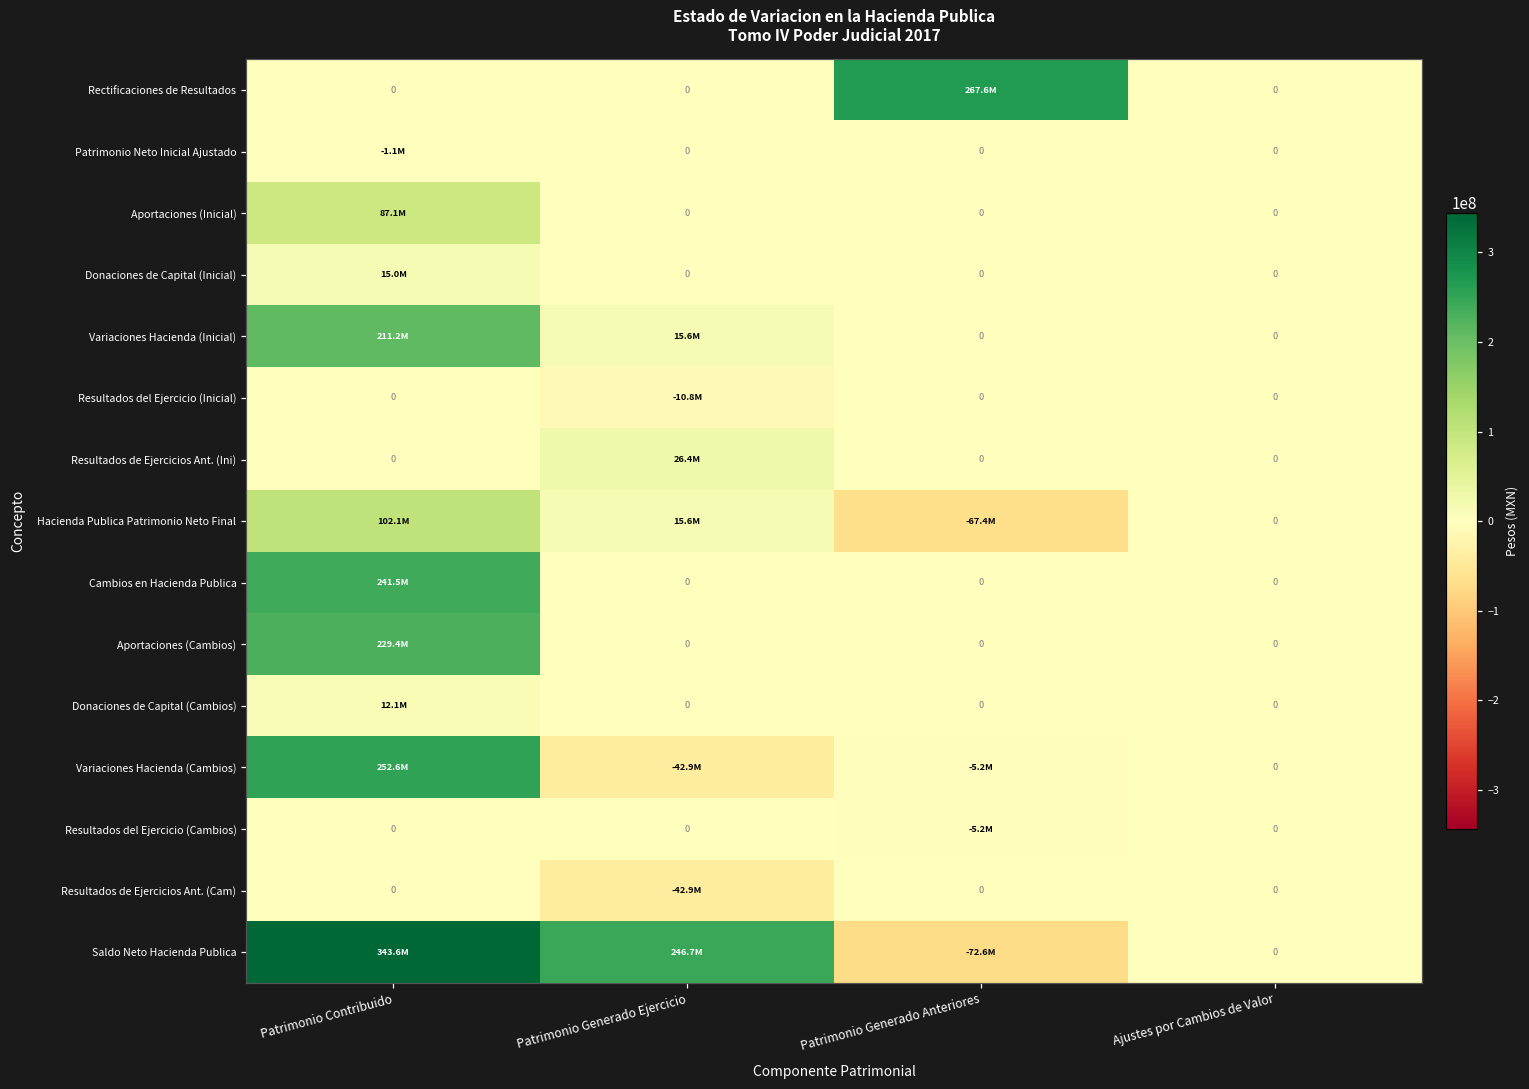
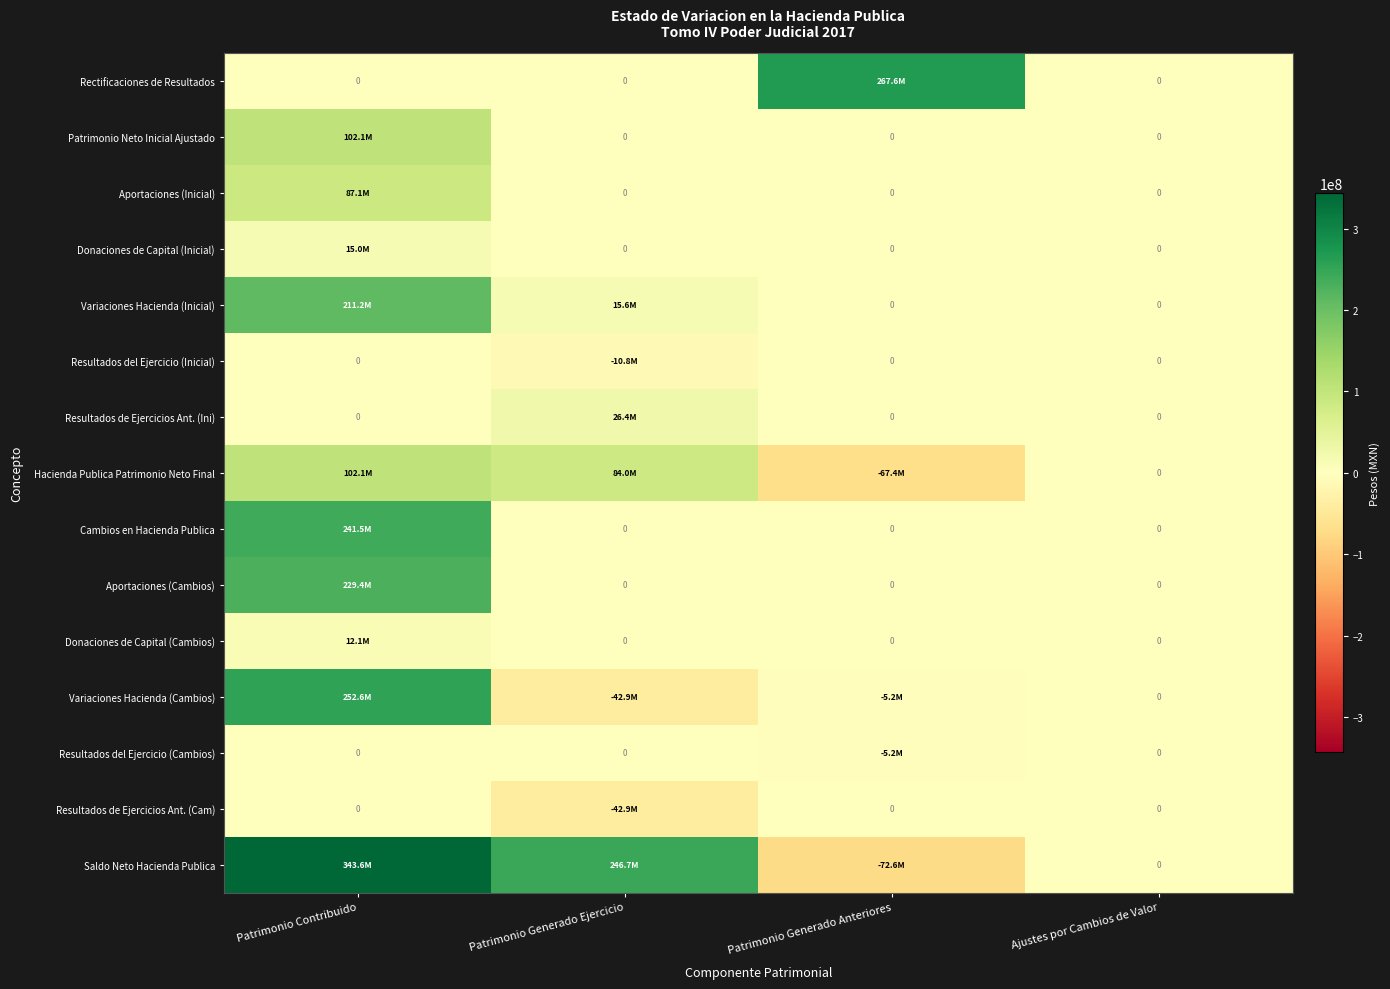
Patrimonio Neto Inicial Ajustado, Patrimonio Contribuido: -1.1M -> 102.1M
Hacienda Publica Patrimonio Neto Final, Patrimonio Generado Ejercicio: 15.6M -> 84.0M
